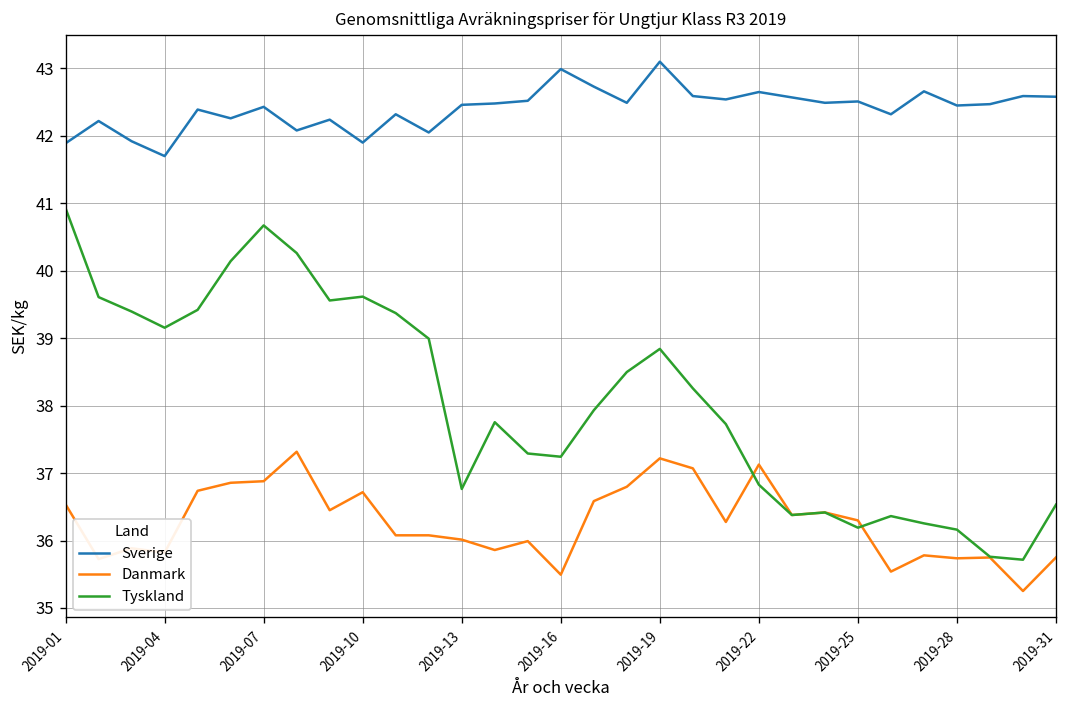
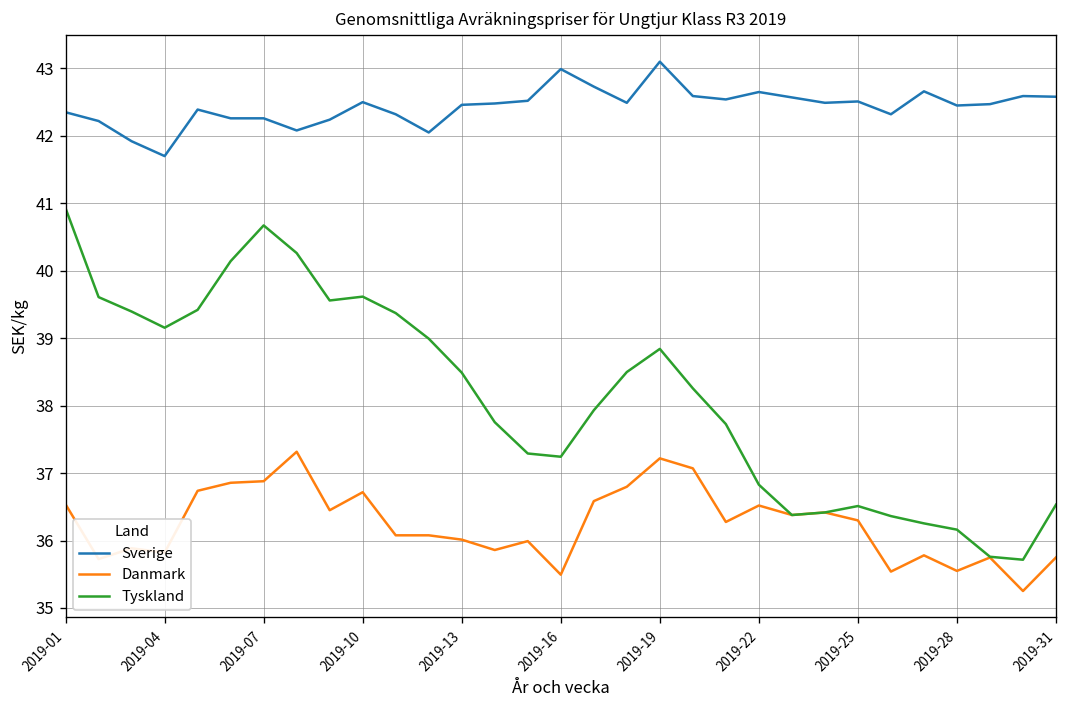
Sverige, 2019-01: 41.9 -> 42.4
Sverige, 2019-07: 42.4 -> 42.3
Sverige, 2019-10: 41.9 -> 42.5
Tyskland, 2019-13: 36.8 -> 38.5
Danmark, 2019-22: 37.1 -> 36.5
Tyskland, 2019-25: 36.2 -> 36.5
Danmark, 2019-28: 35.7 -> 35.5
